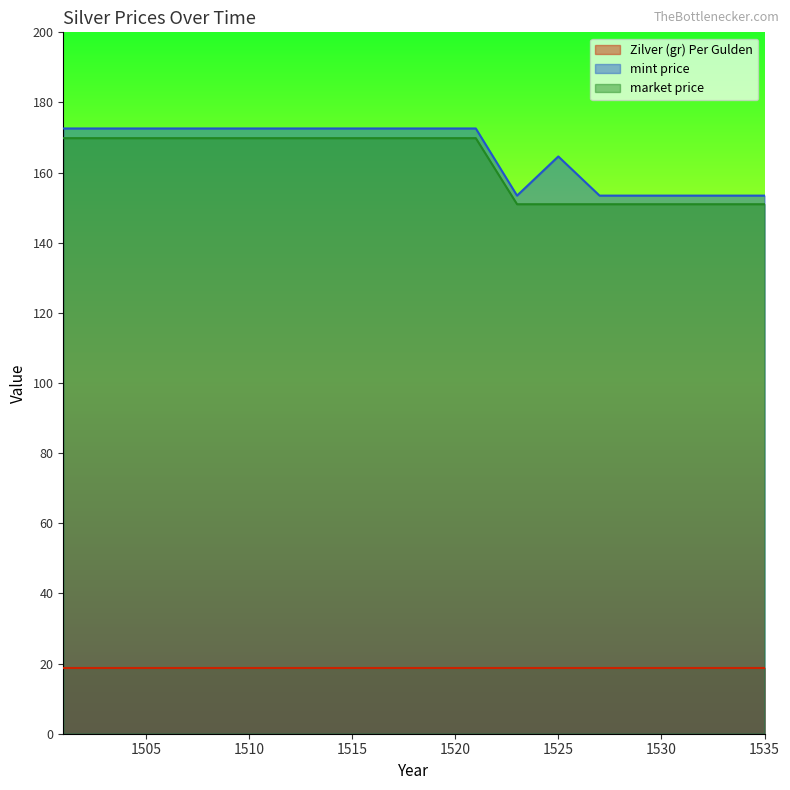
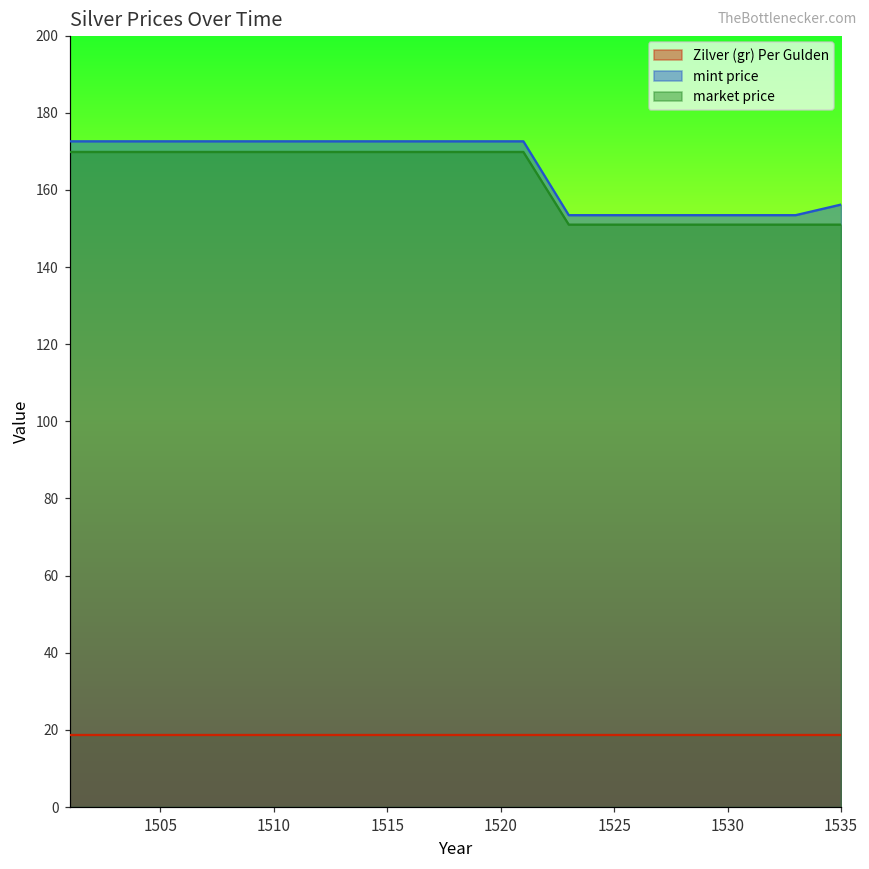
mint price, 1525: 165 -> 153
mint price, 1535: 153 -> 156
